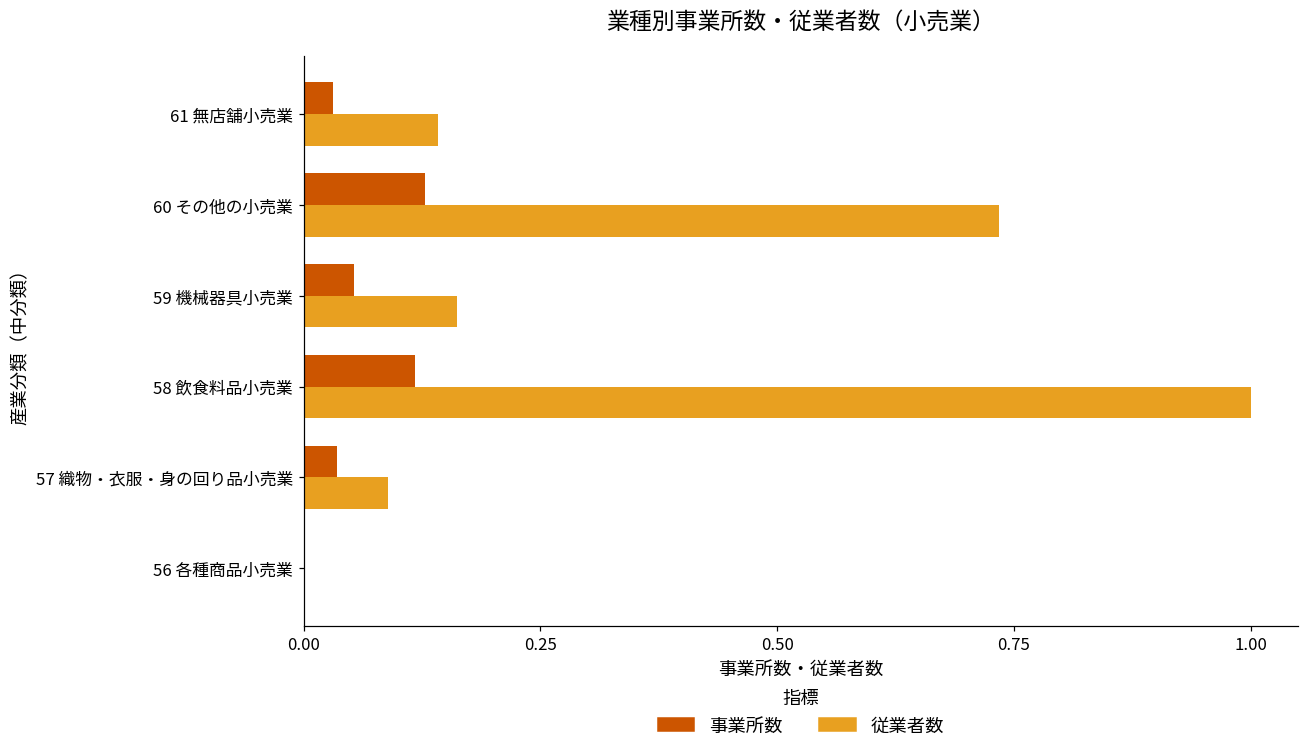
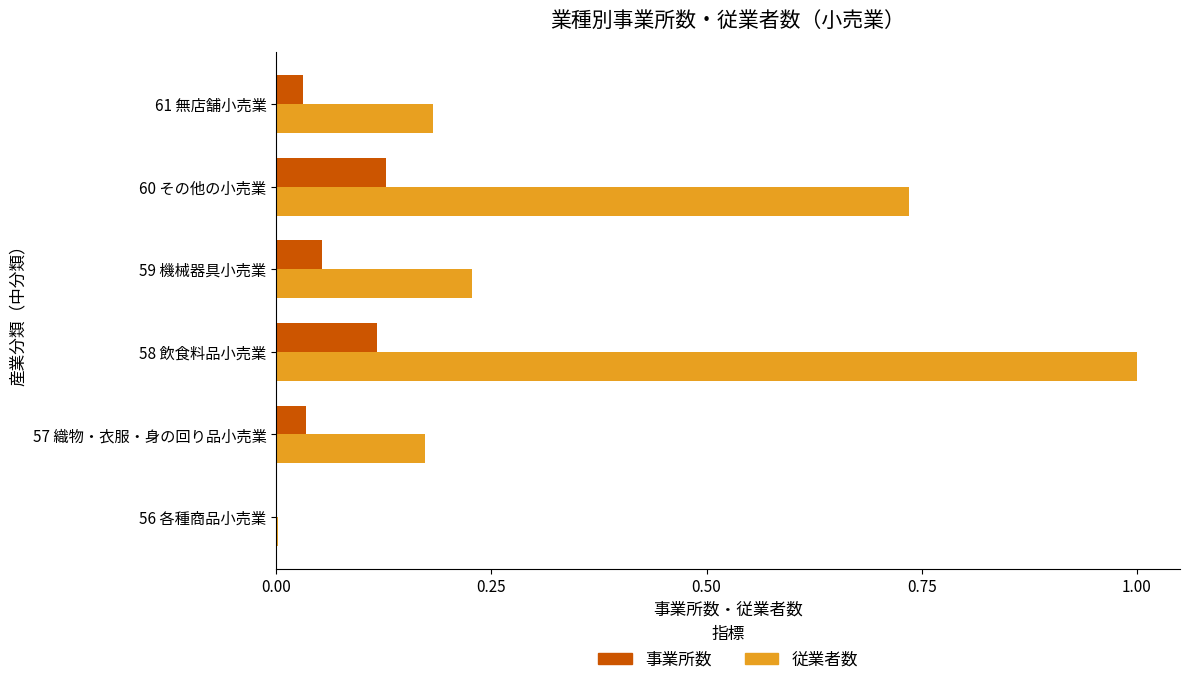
従業者数, 61 無店舗小売業: 0.14 -> 0.18
従業者数, 59 機械器具小売業: 0.16 -> 0.23
従業者数, 57 織物・衣服・身の回り品小売業: 0.09 -> 0.17
